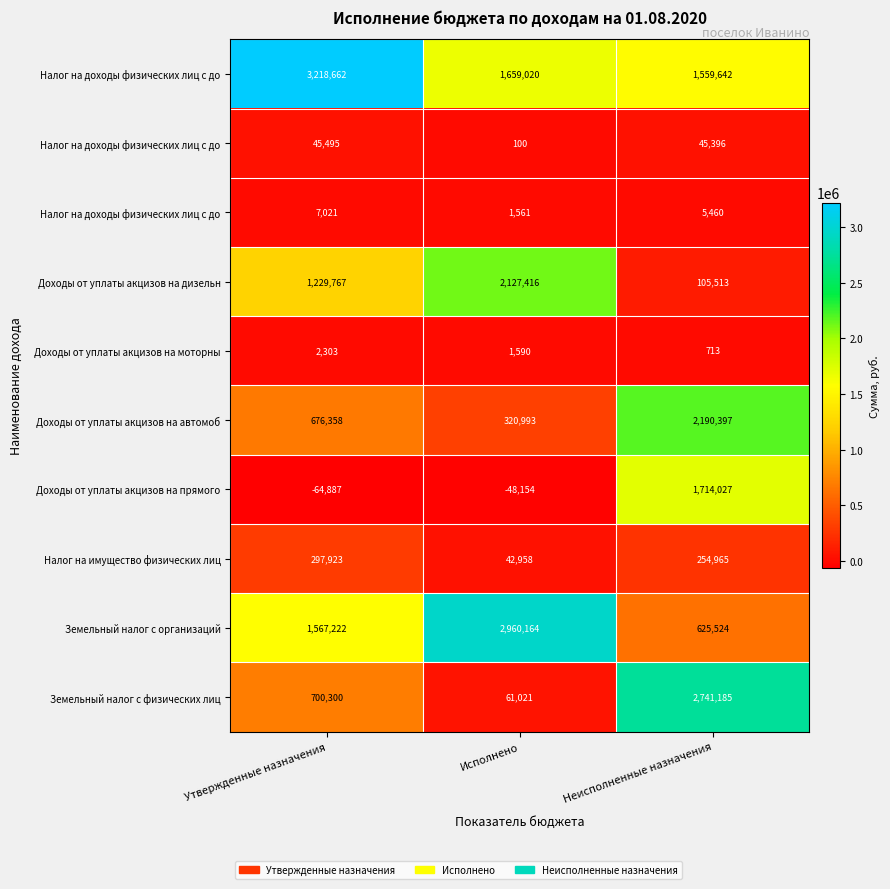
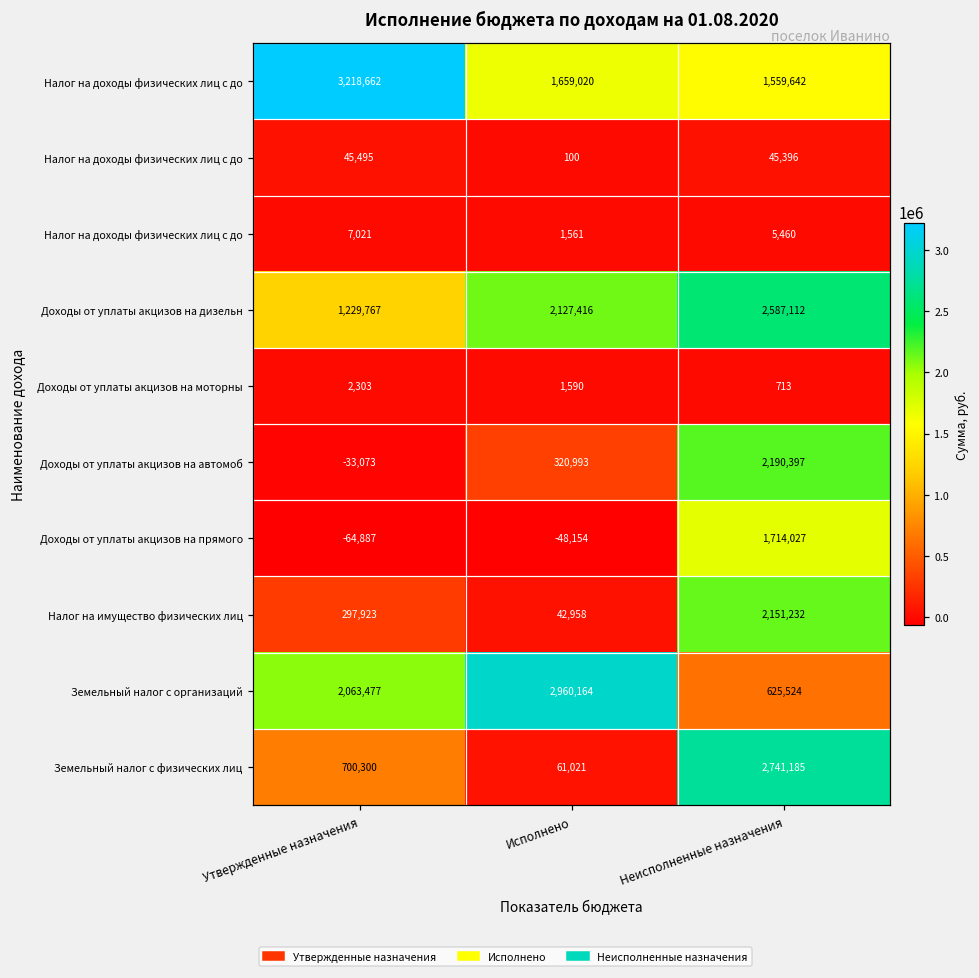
Доходы от уплаты акцизов на дизельн, Неисполненные назначения: 105,513 -> 2,587,112
Доходы от уплаты акцизов на автомоб, Утвержденные назначения: 676,358 -> -33,073
Налог на имущество физических лиц, Неисполненные назначения: 254,965 -> 2,151,232
Земельный налог с организаций, Утвержденные назначения: 1,567,222 -> 2,063,477
